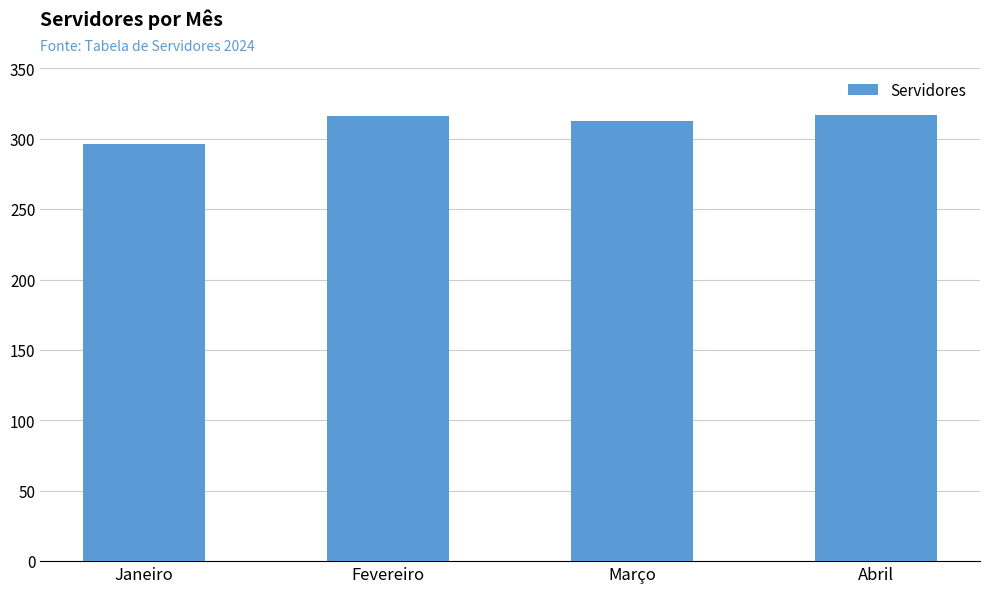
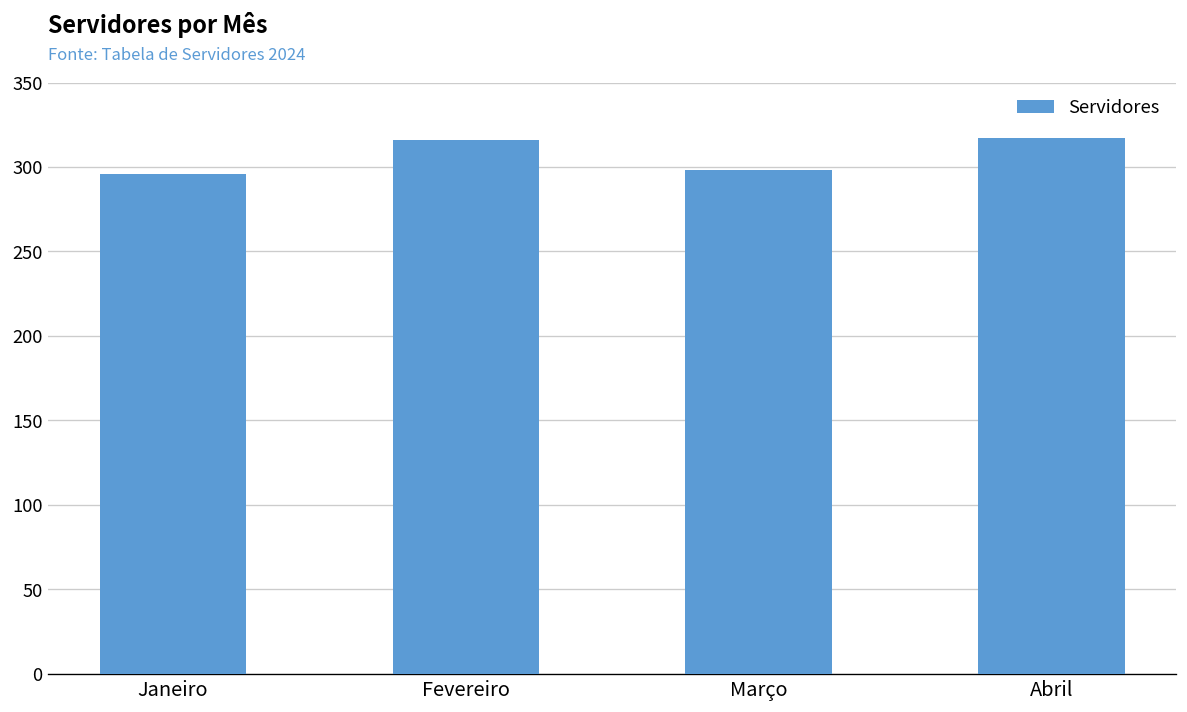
Março: 313 -> 298
